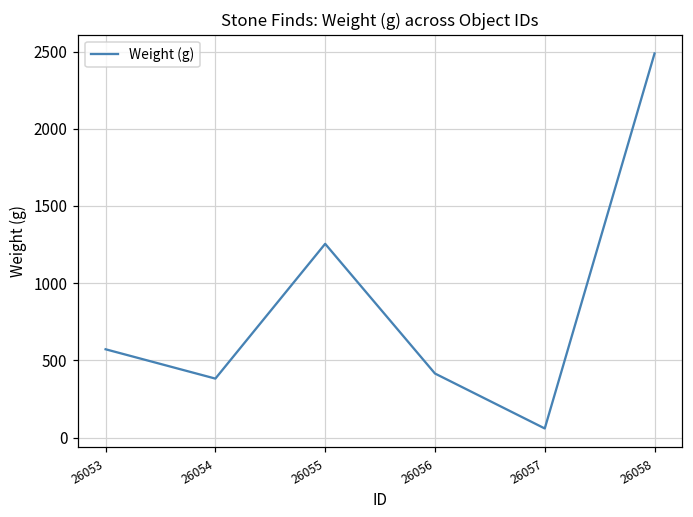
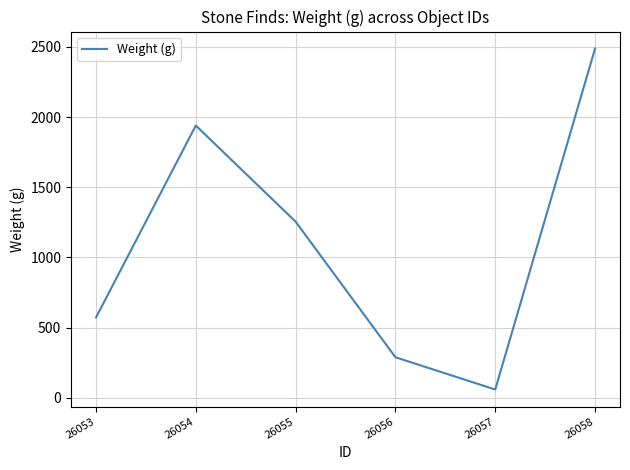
26054: 380 -> 1940
26056: 420 -> 290
